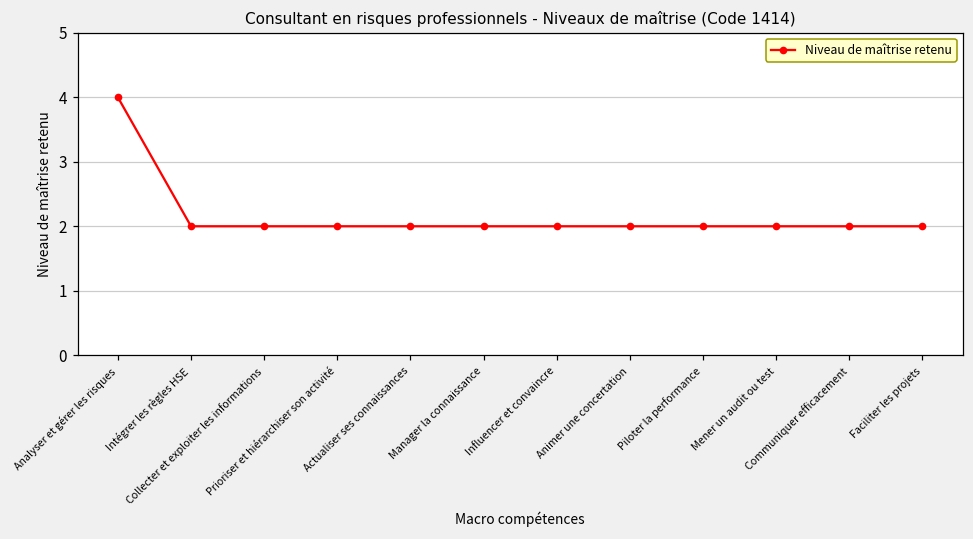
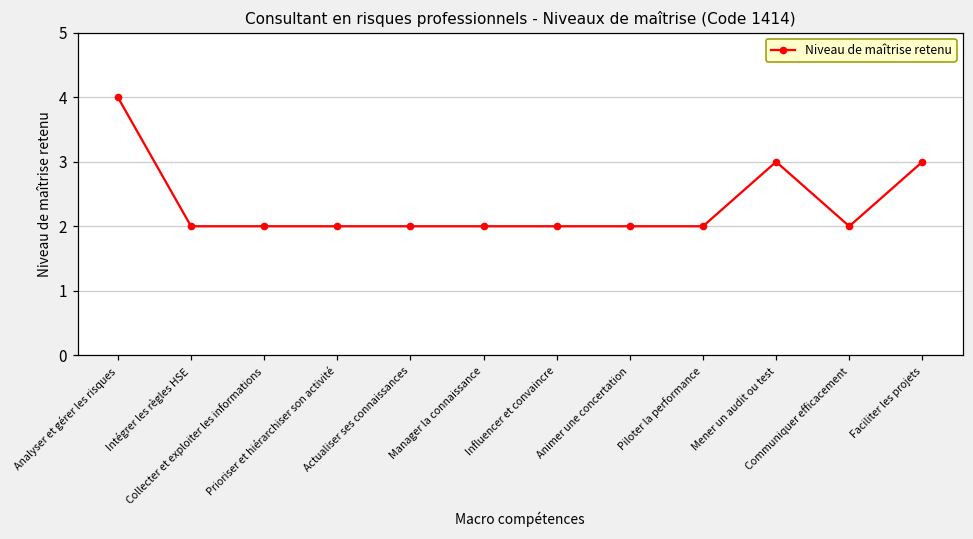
Mener un audit ou test: 2 -> 3
Faciliter les projets: 2 -> 3
